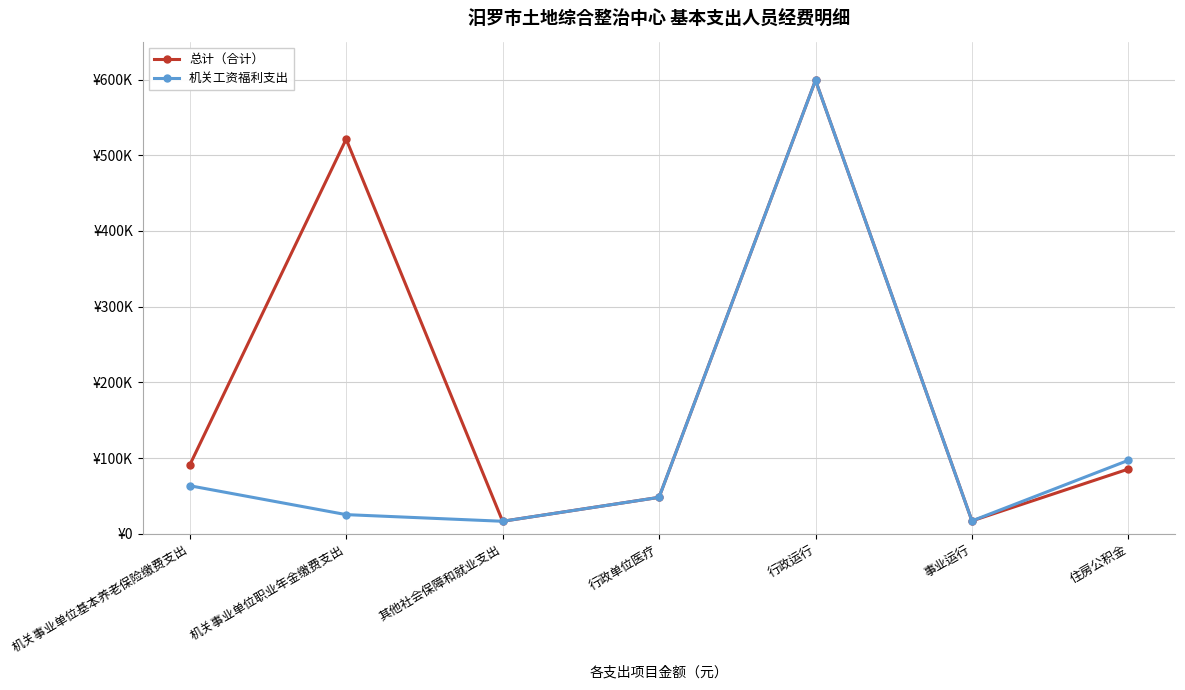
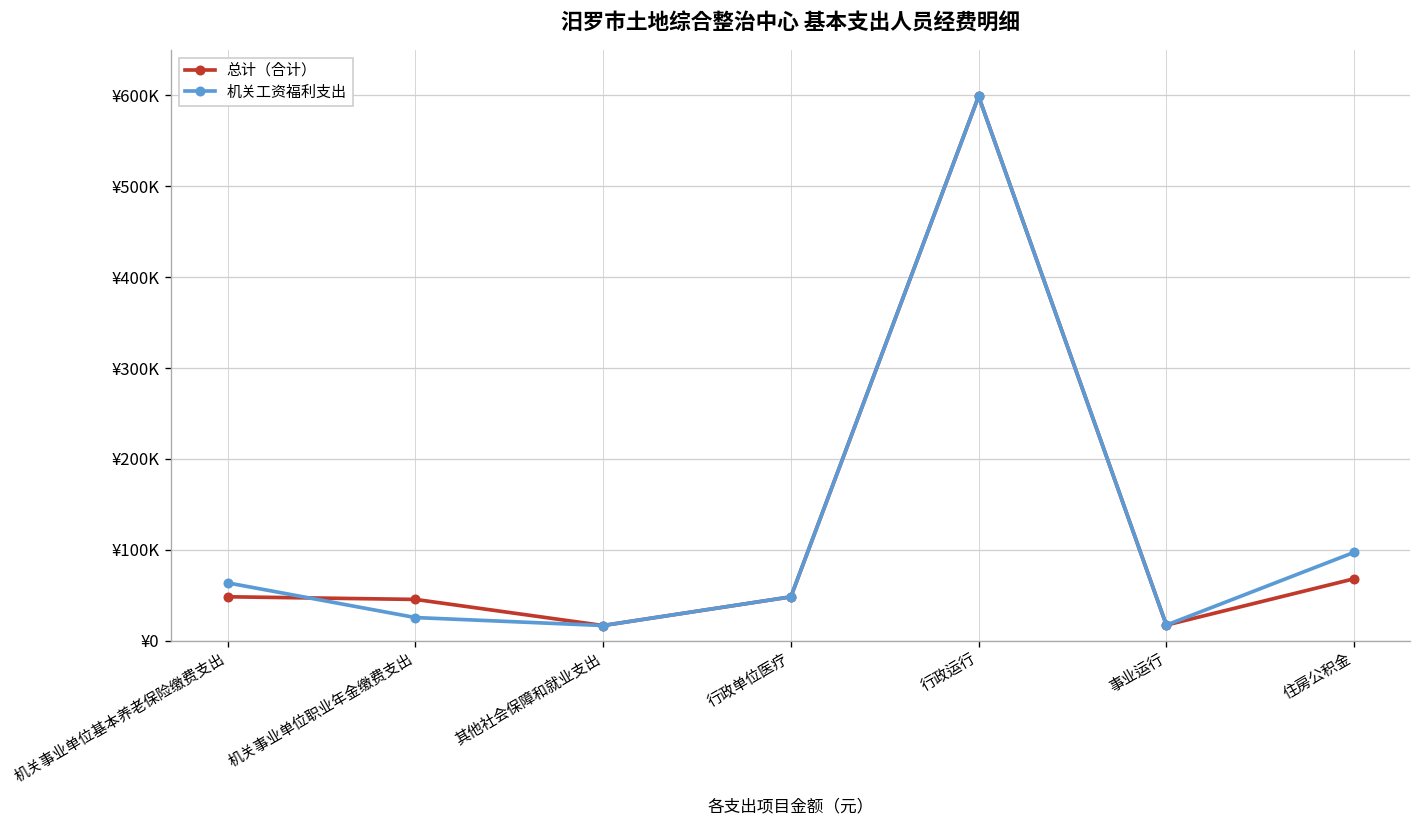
总计（合计）, 机关事业单位基本养老保险缴费支出: ¥90000 -> ¥50000
总计（合计）, 机关事业单位职业年金缴费支出: ¥520000 -> ¥50000
总计（合计）, 住房公积金: ¥90000 -> ¥70000
